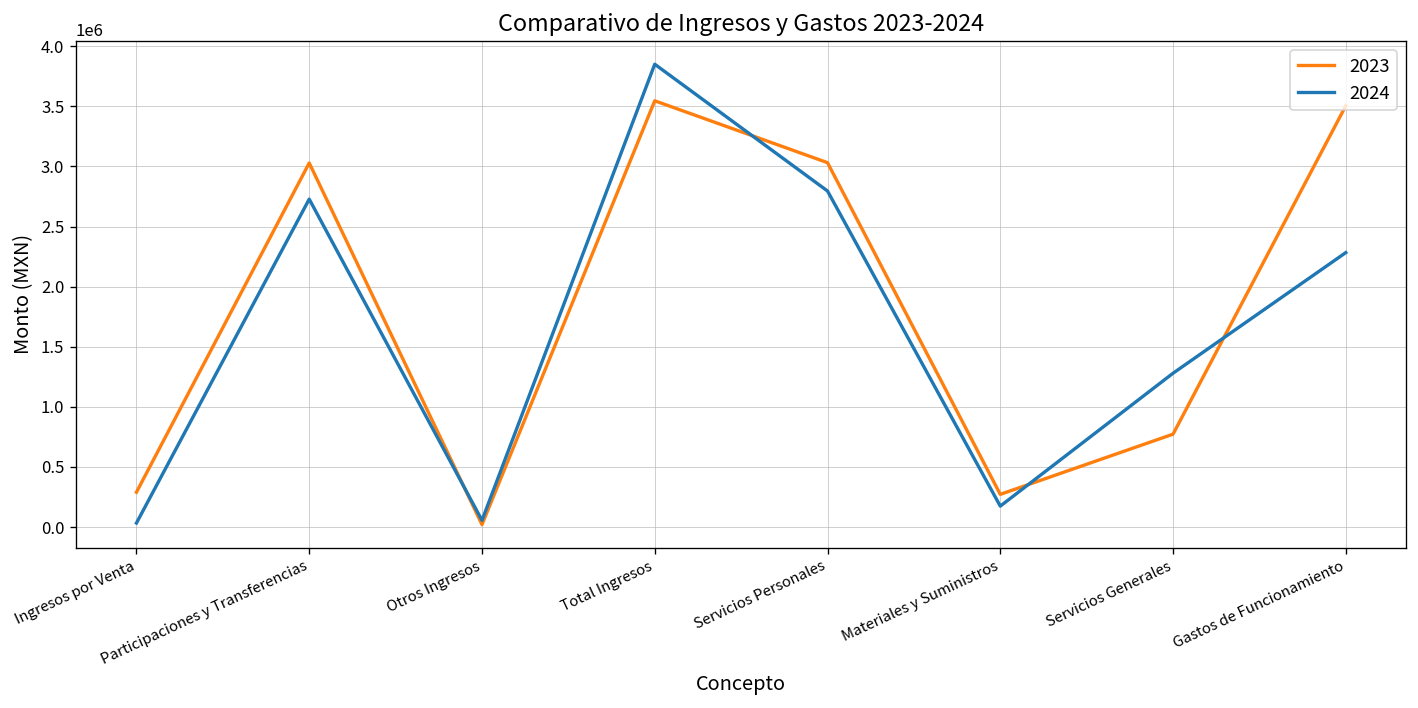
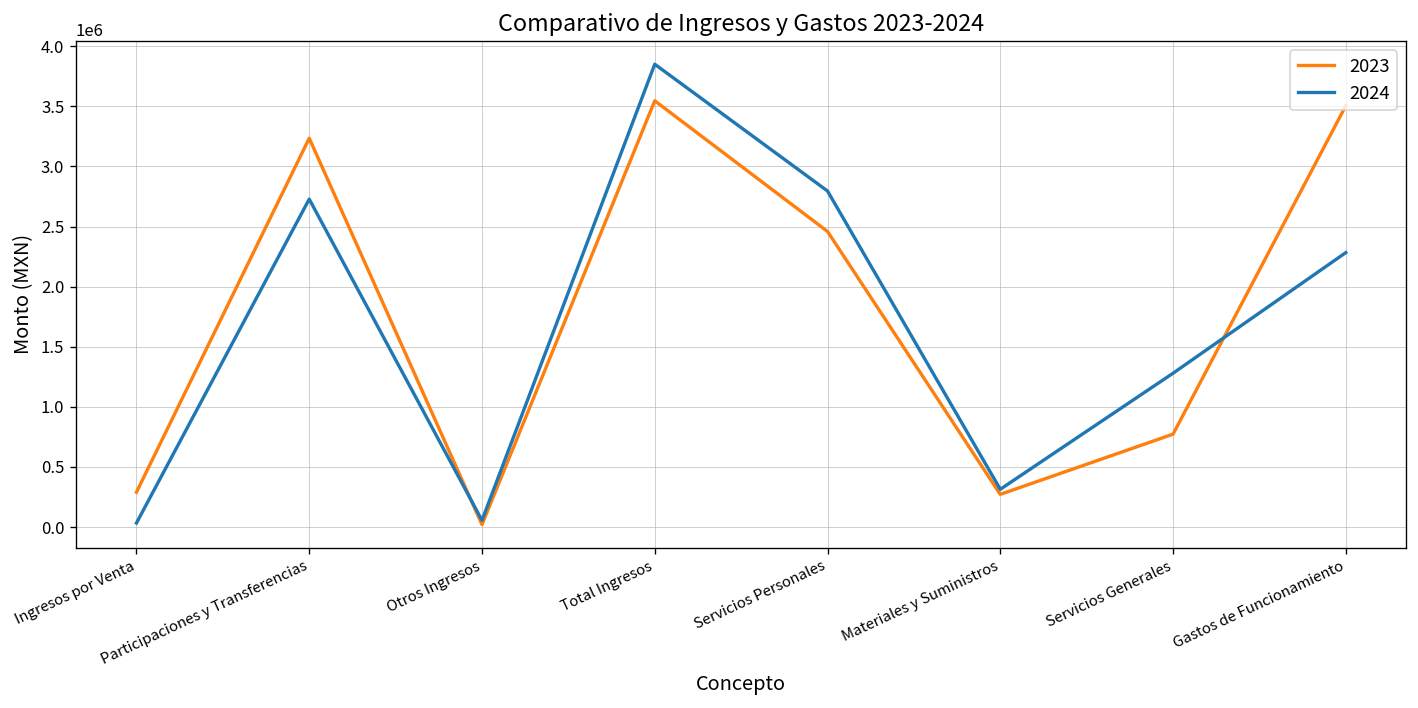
2023, Participaciones y Transferencias: 3030000 -> 3230000
2023, Servicios Personales: 3030000 -> 2460000
2024, Materiales y Suministros: 170000 -> 310000
